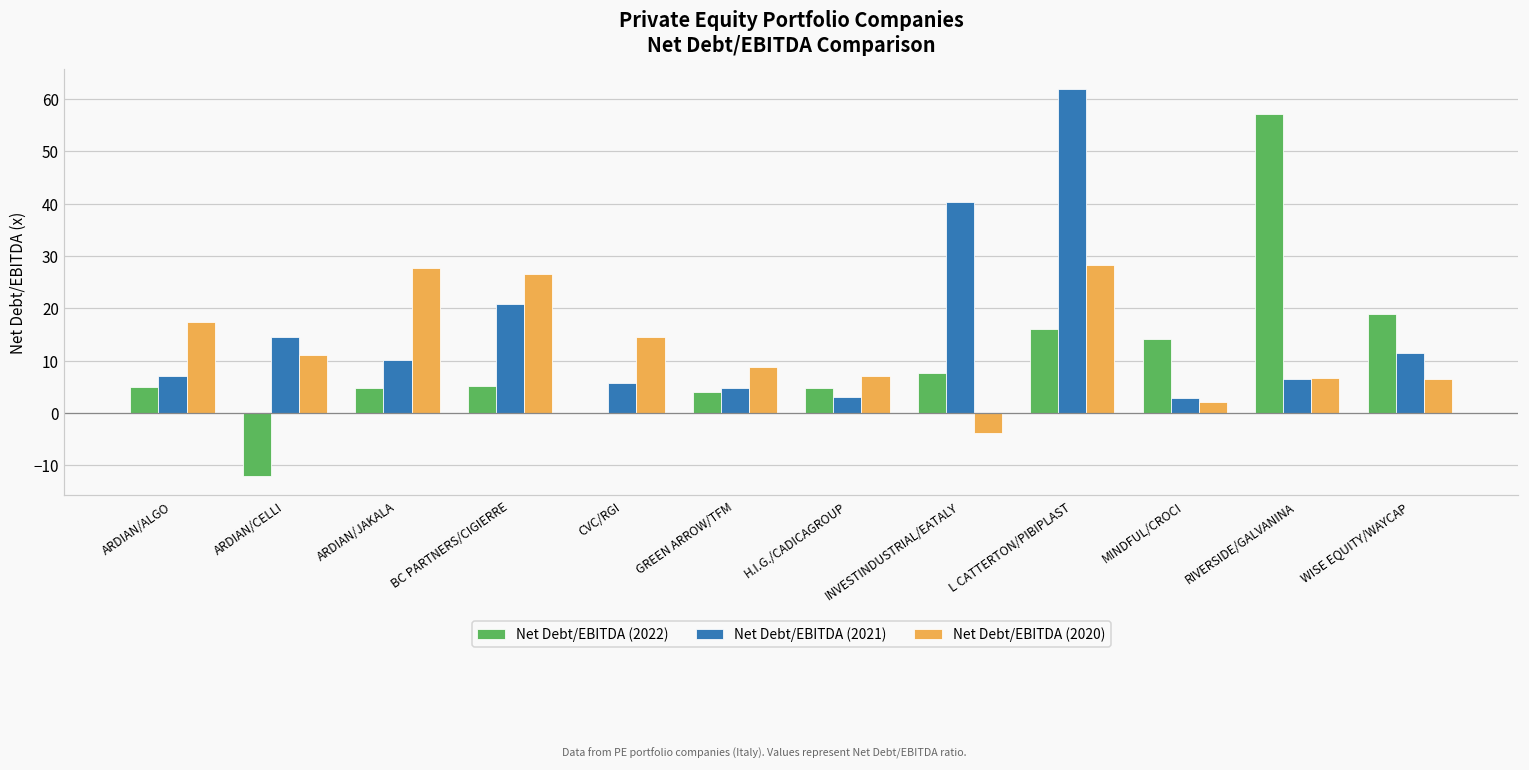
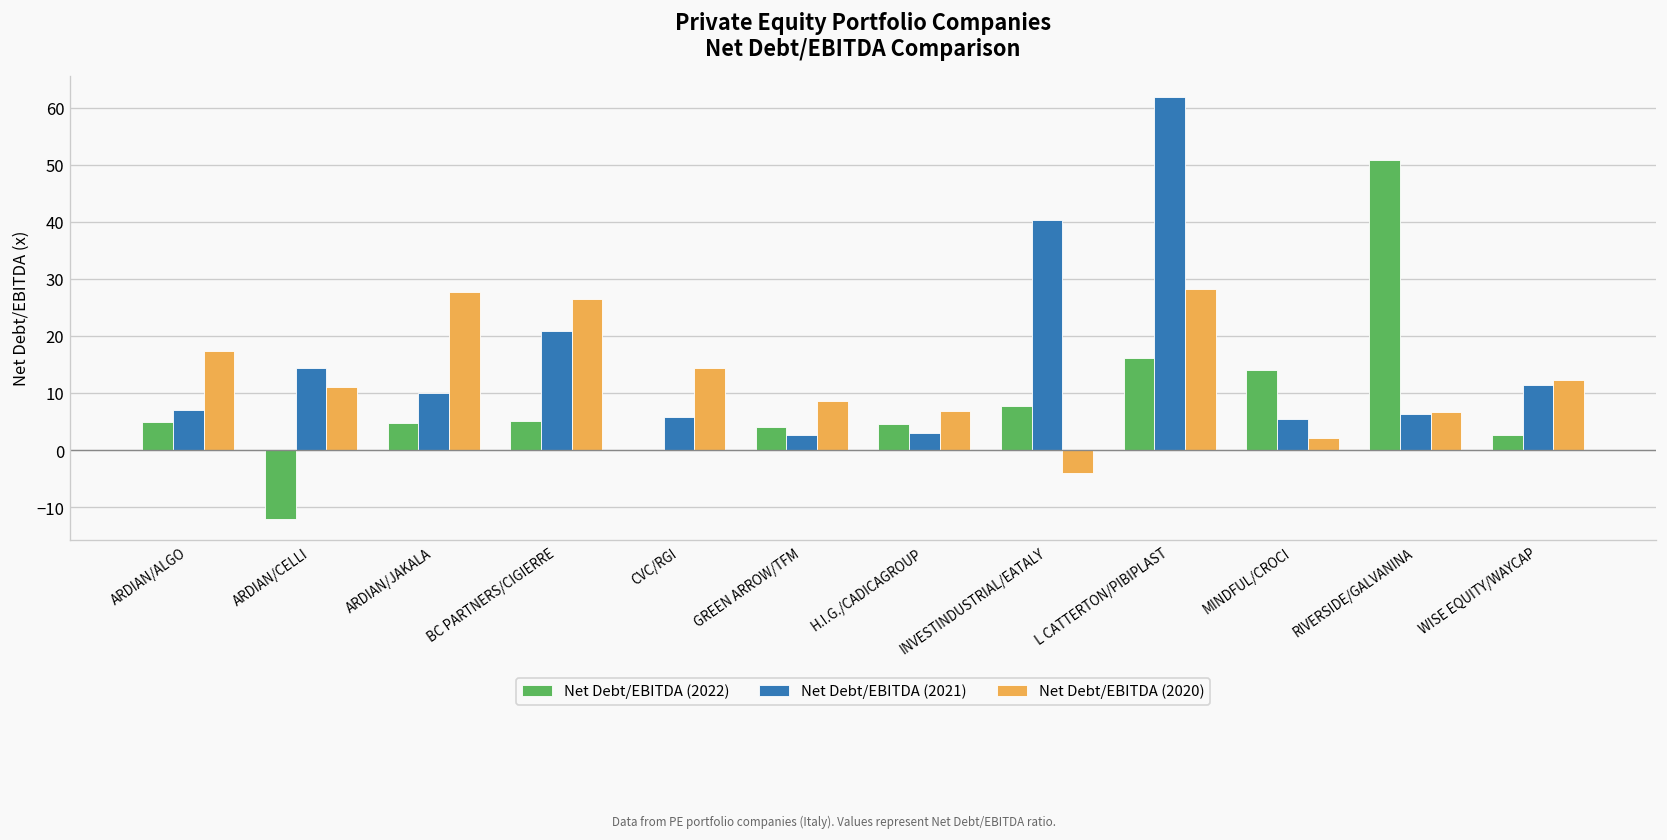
Net Debt/EBITDA (2021), GREEN ARROW/TFM: 5 -> 3
Net Debt/EBITDA (2021), MINDFUL/CROCI: 3 -> 5
Net Debt/EBITDA (2022), RIVERSIDE/GALVANINA: 57 -> 51
Net Debt/EBITDA (2022), WISE EQUITY/WAYCAP: 19 -> 3
Net Debt/EBITDA (2020), WISE EQUITY/WAYCAP: 7 -> 12
